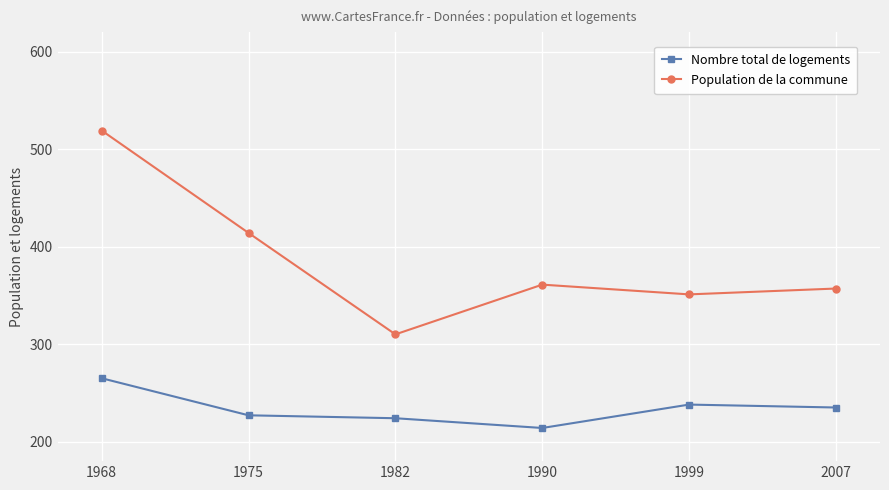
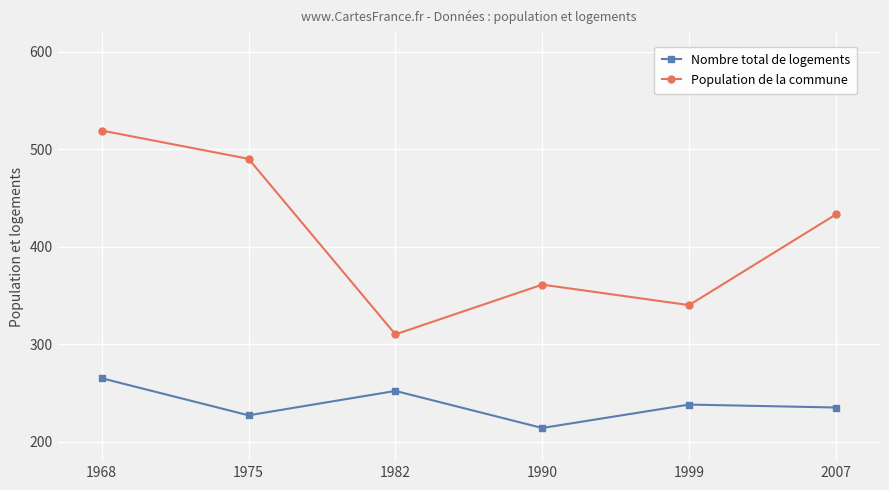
Population de la commune, 1975: 410 -> 490
Nombre total de logements, 1982: 220 -> 250
Population de la commune, 1999: 350 -> 340
Population de la commune, 2007: 360 -> 430
